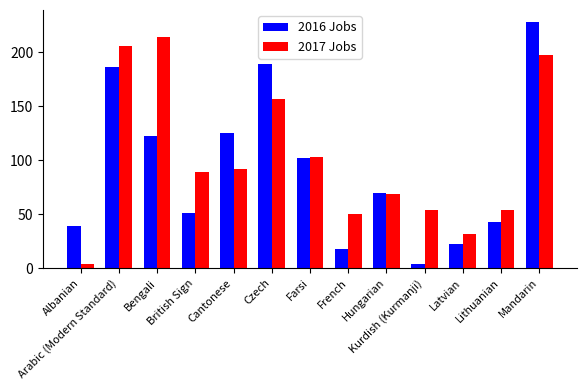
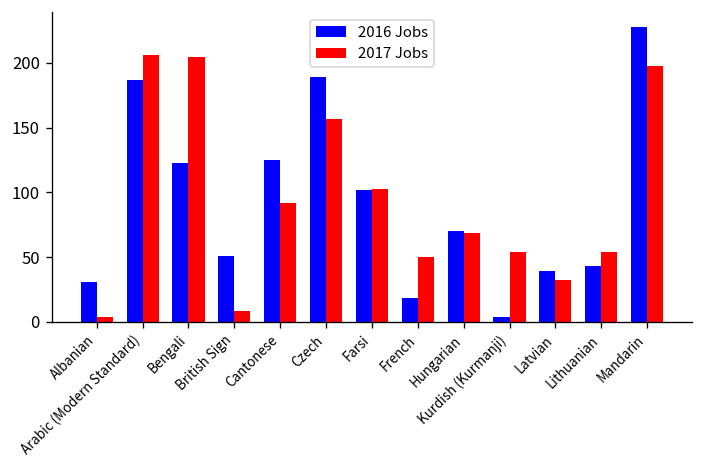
2016 Jobs, Albanian: 39 -> 31
2017 Jobs, Bengali: 214 -> 205
2017 Jobs, British Sign: 89 -> 8
2016 Jobs, Latvian: 22 -> 39
